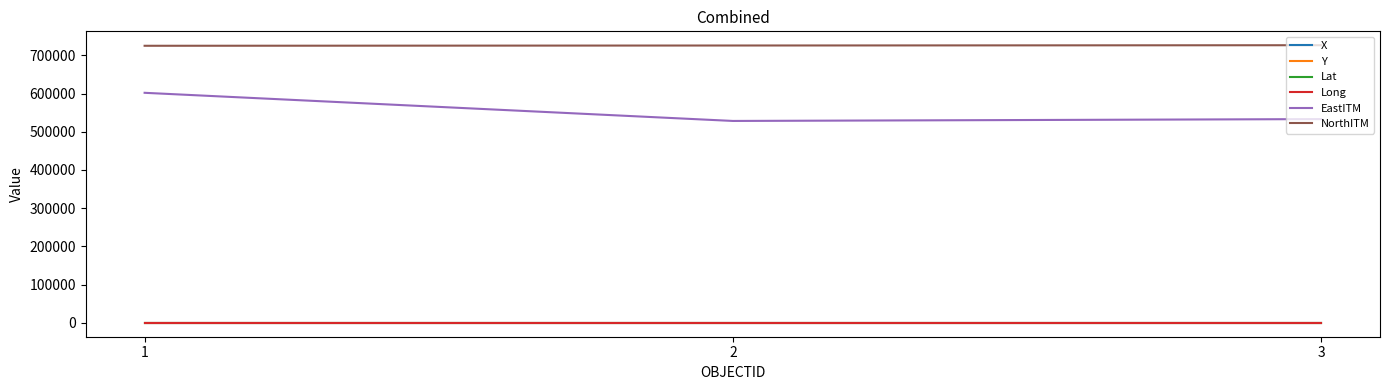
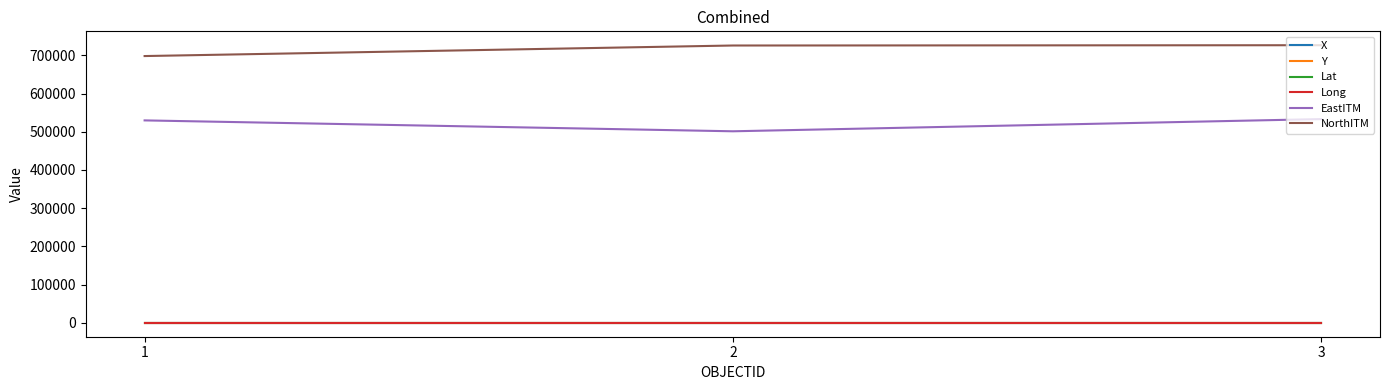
EastITM, 1: 600000 -> 530000
NorthITM, 1: 730000 -> 700000
EastITM, 2: 530000 -> 500000
